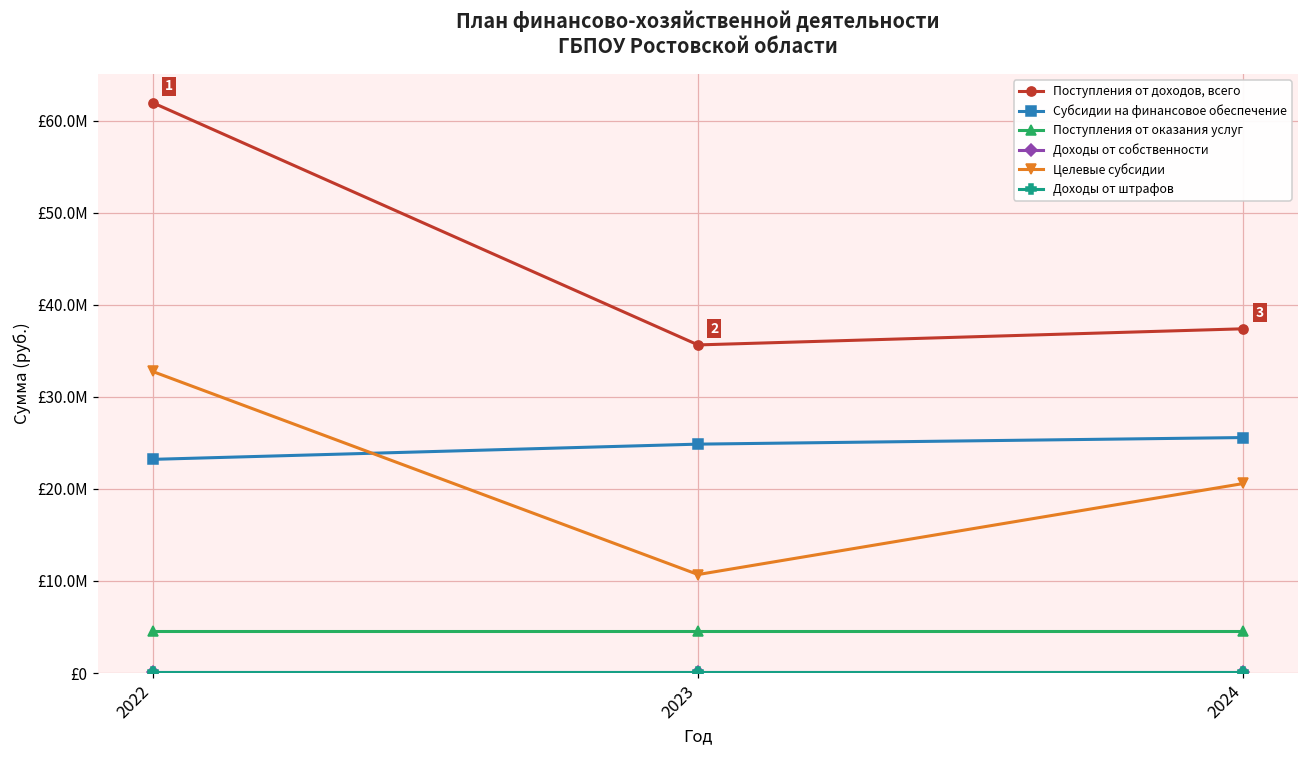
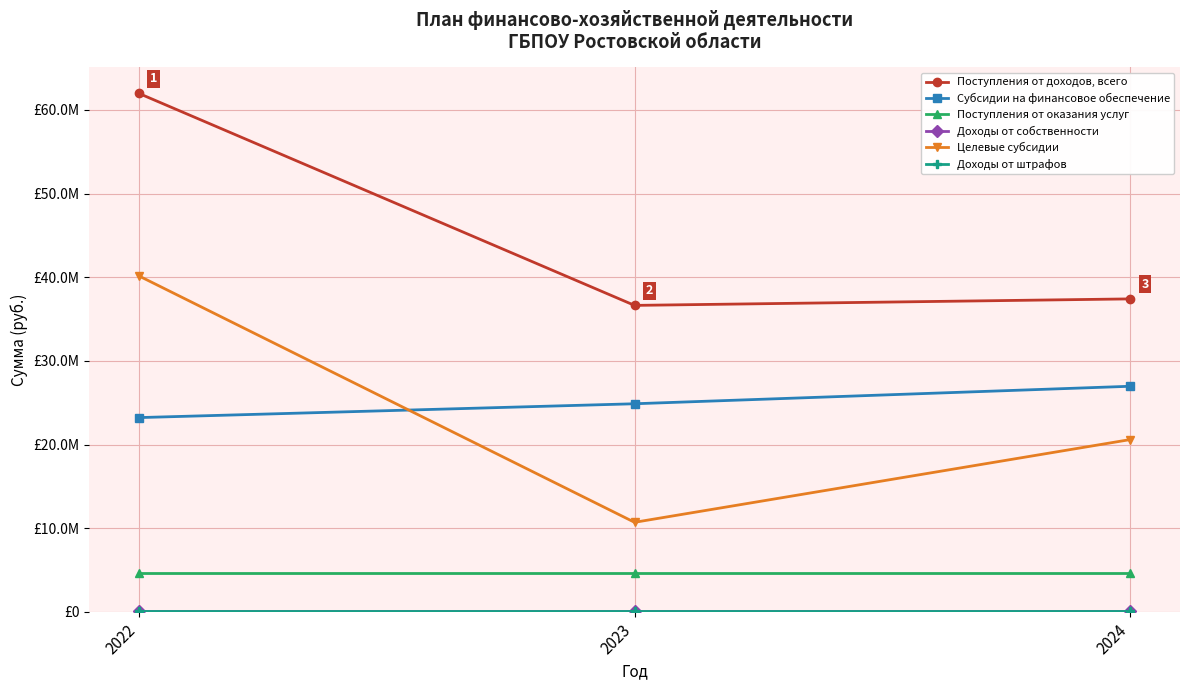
Целевые субсидии, 2022: £33000000 -> £40000000
Поступления от доходов, всего, 2023: £36000000 -> £37000000
Субсидии на финансовое обеспечение, 2024: £26000000 -> £27000000
